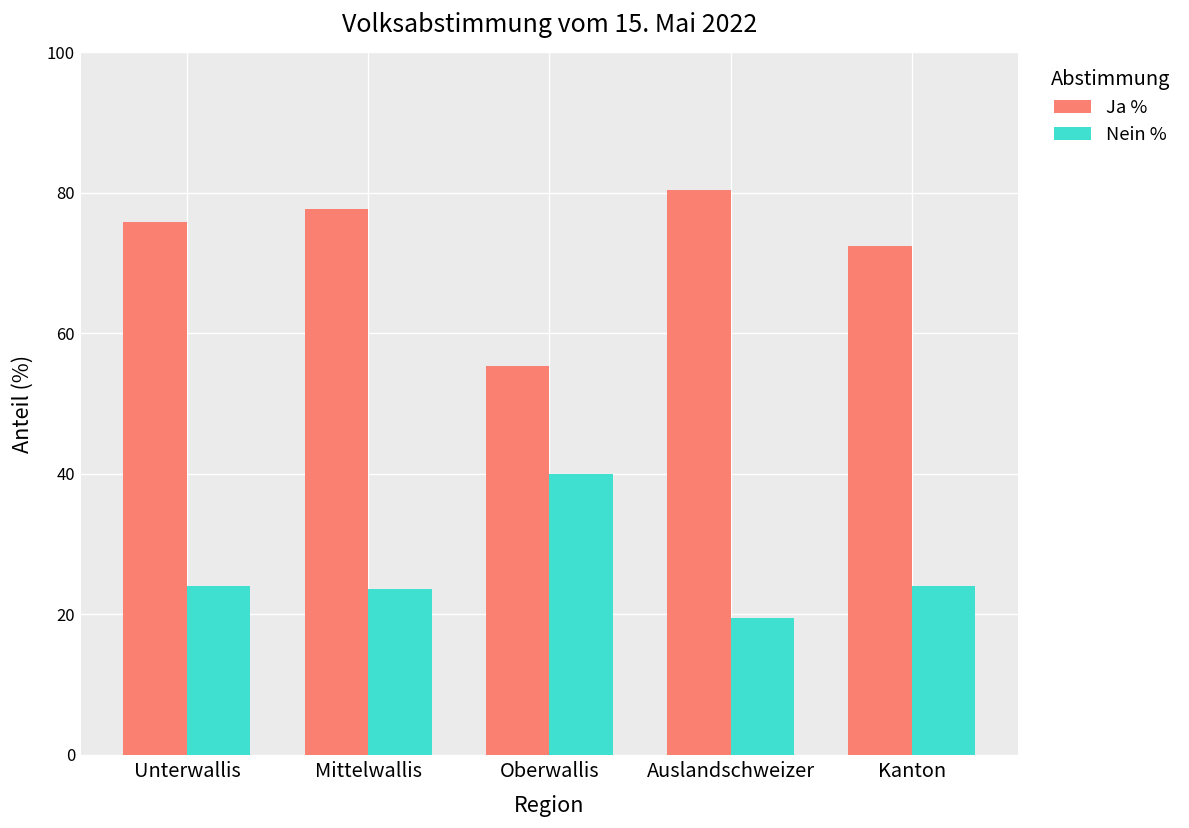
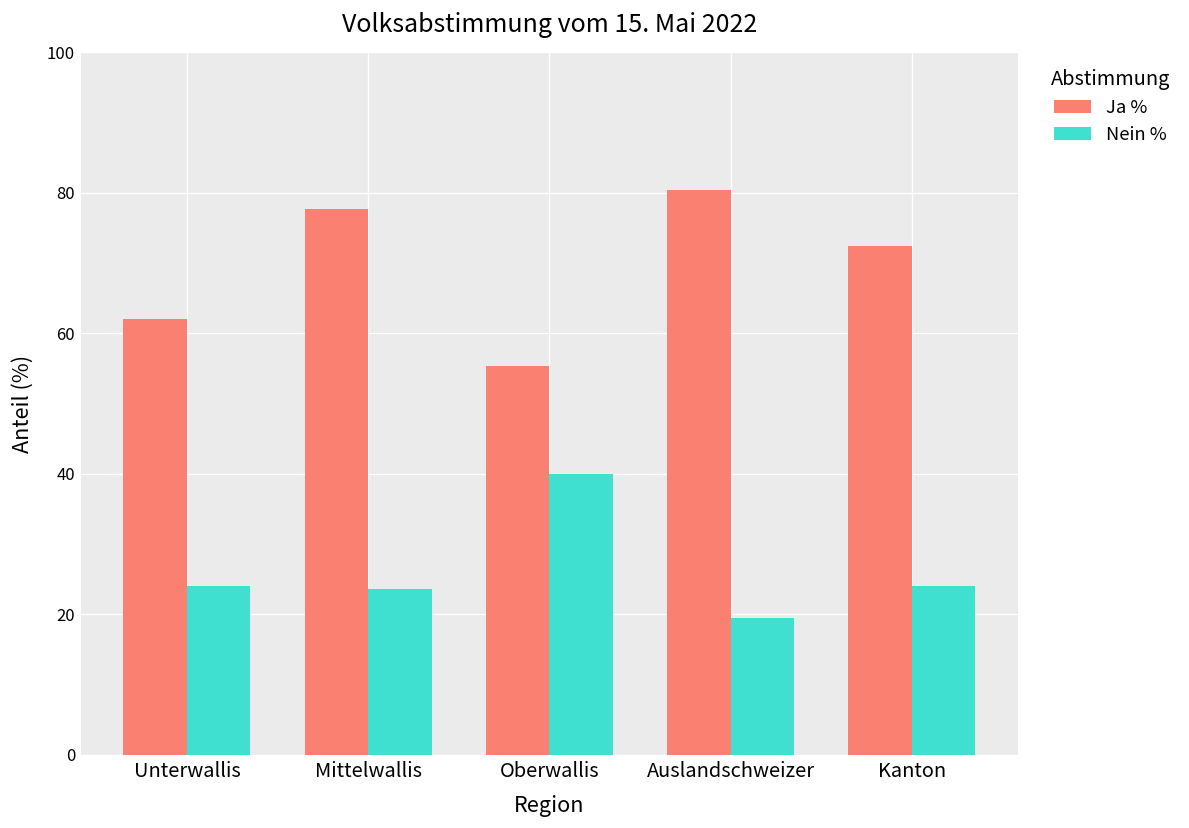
Ja %, Unterwallis: 76 -> 62
